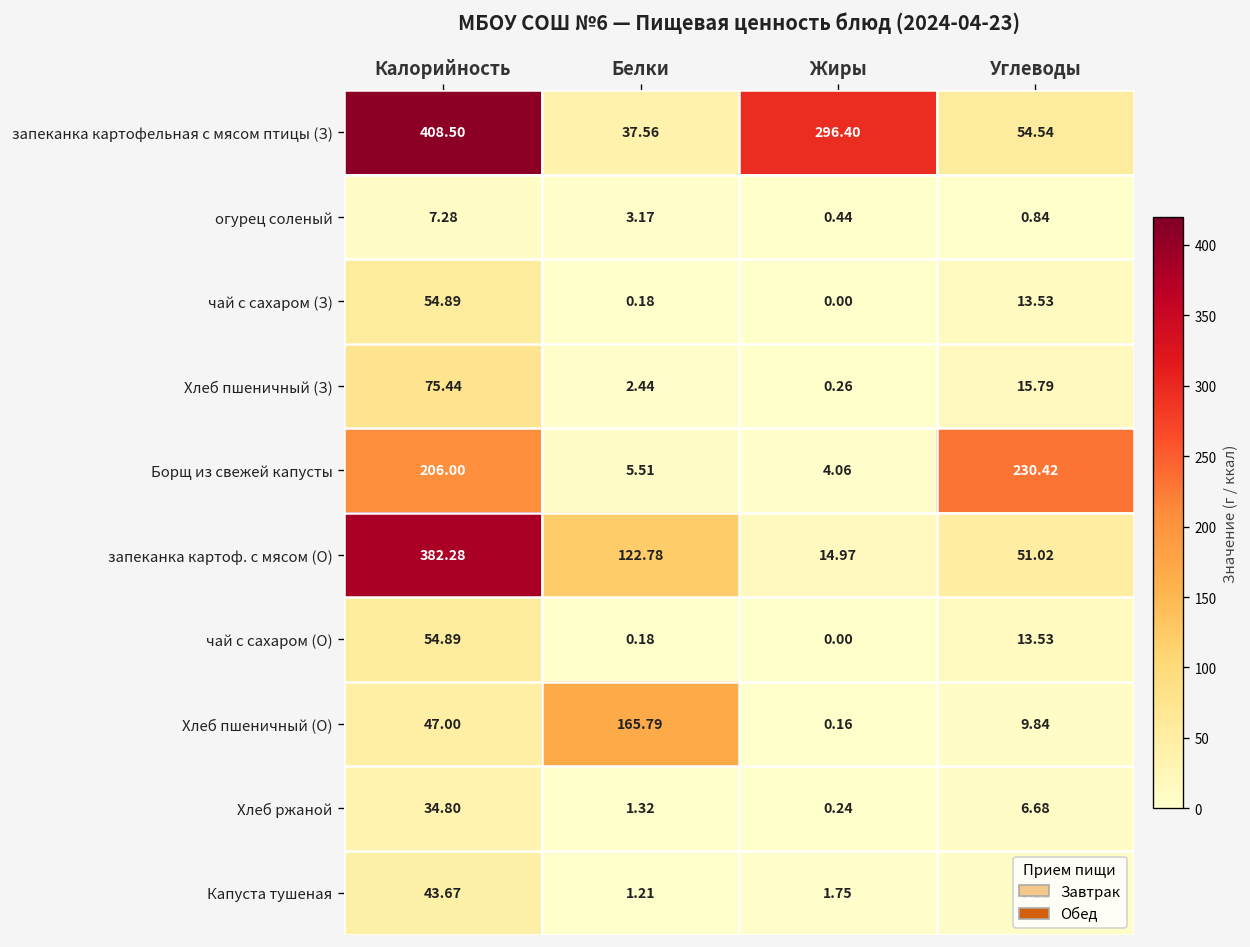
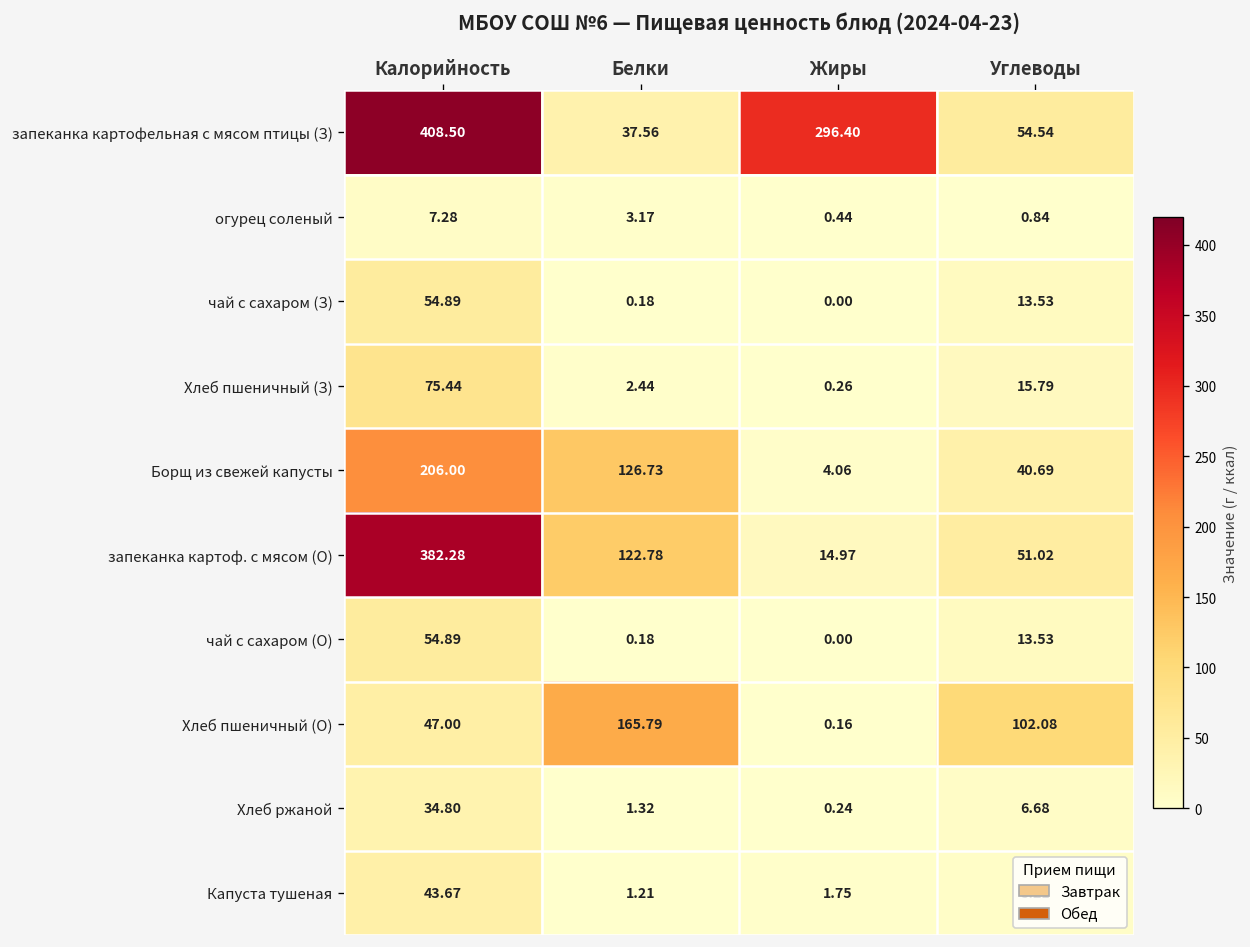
Борщ из свежей капусты, Белки: 5.51 -> 126.73
Борщ из свежей капусты, Углеводы: 230.42 -> 40.69
Хлеб пшеничный (О), Углеводы: 9.84 -> 102.08
